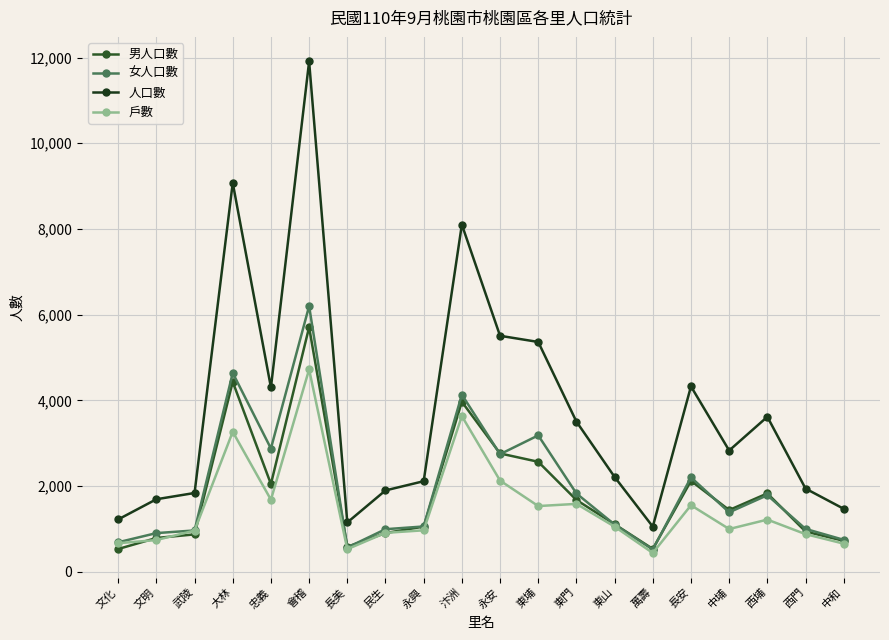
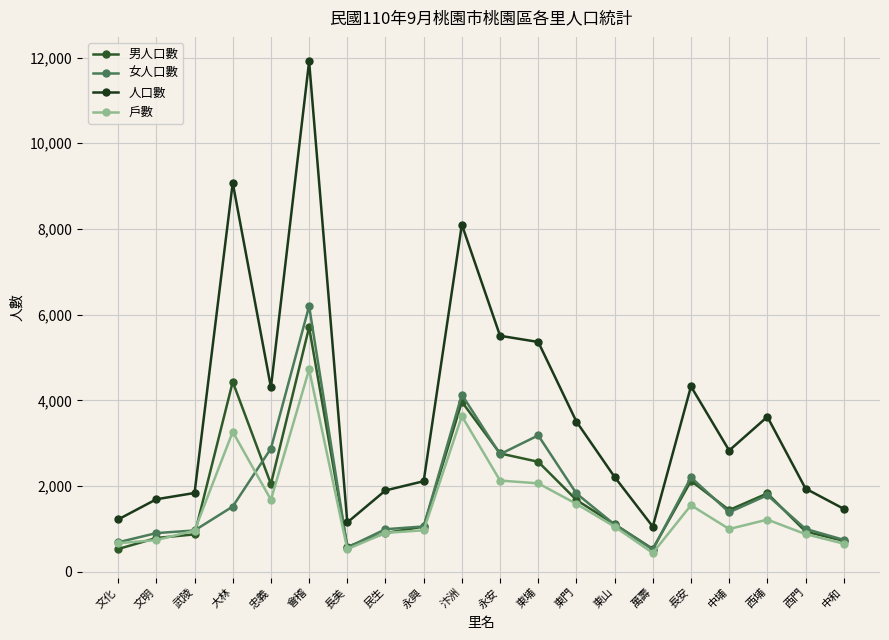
女人口數, 大林: 4,600 -> 1,500
戶數, 東埔: 1,500 -> 2,100
